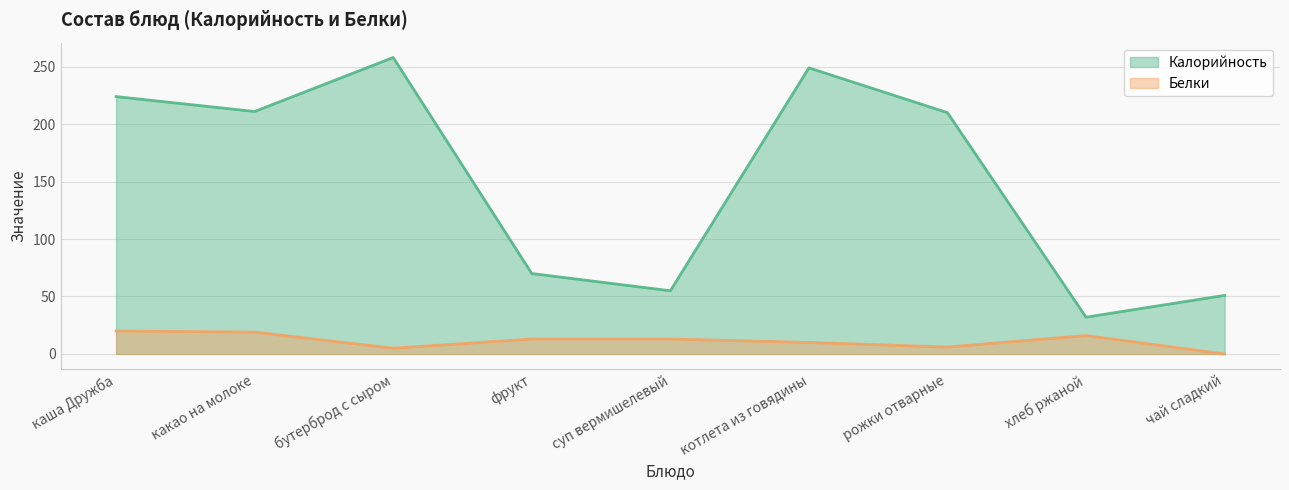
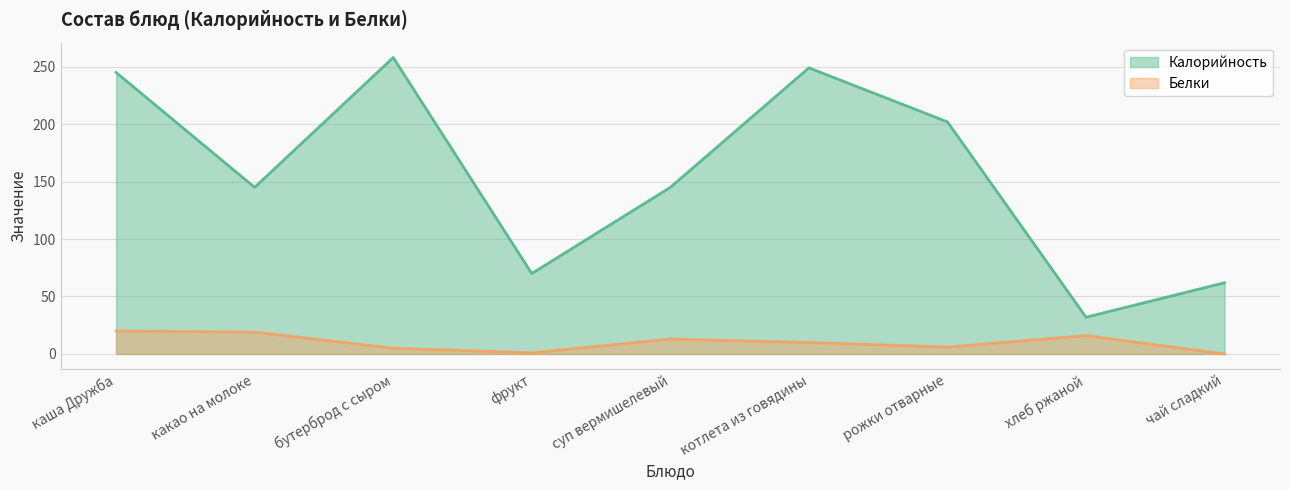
Калорийность, каша Дружба: 224 -> 245
Калорийность, какао на молоке: 211 -> 145
Белки, фрукт: 13 -> 1
Калорийность, суп вермишелевый: 55 -> 145
Калорийность, рожки отварные: 210 -> 202
Калорийность, чай сладкий: 51 -> 62
